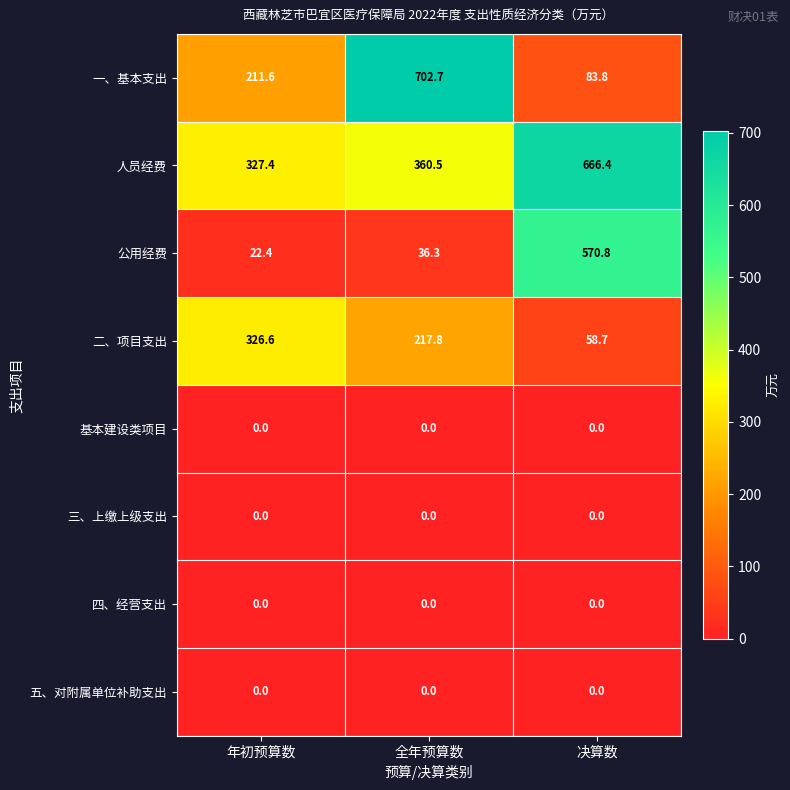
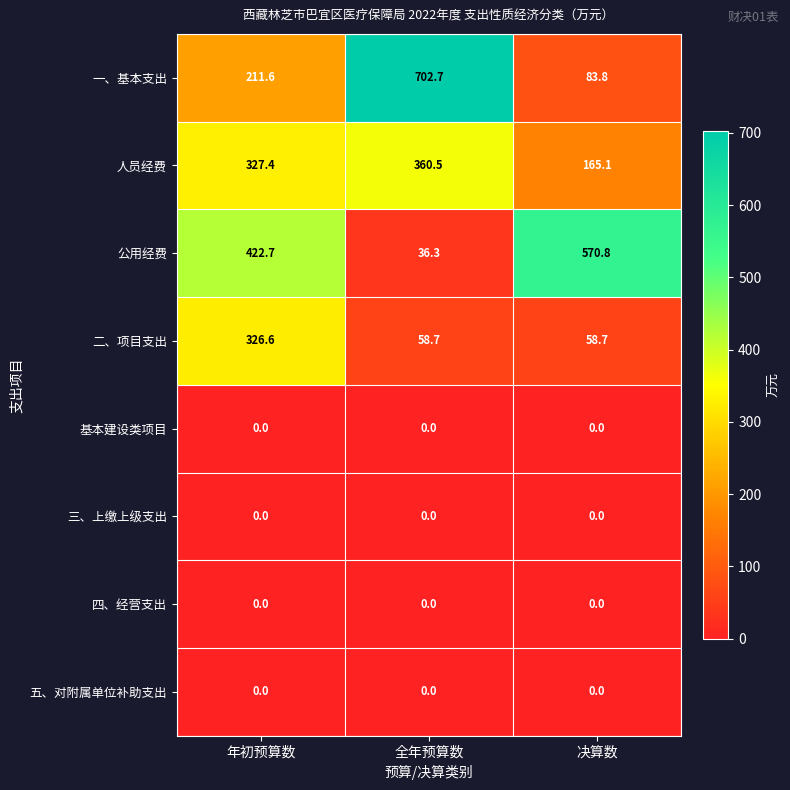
人员经费, 决算数: 666.4 -> 165.1
公用经费, 年初预算数: 22.4 -> 422.7
二、项目支出, 全年预算数: 217.8 -> 58.7
